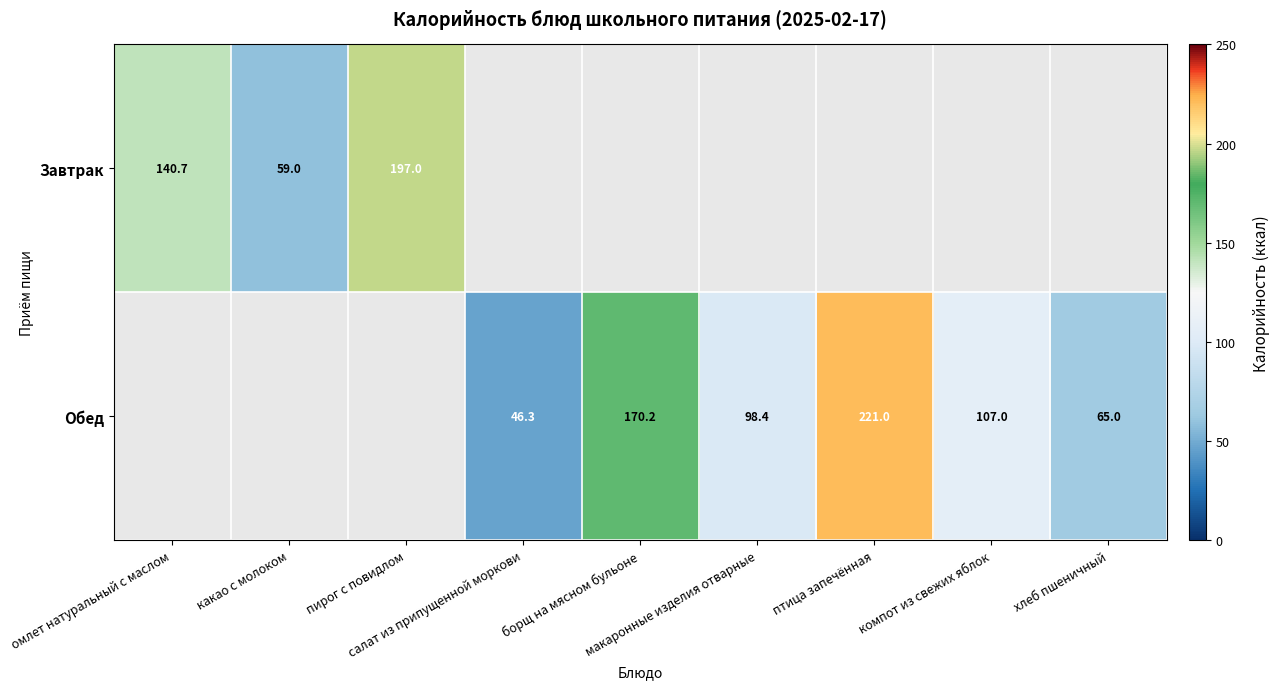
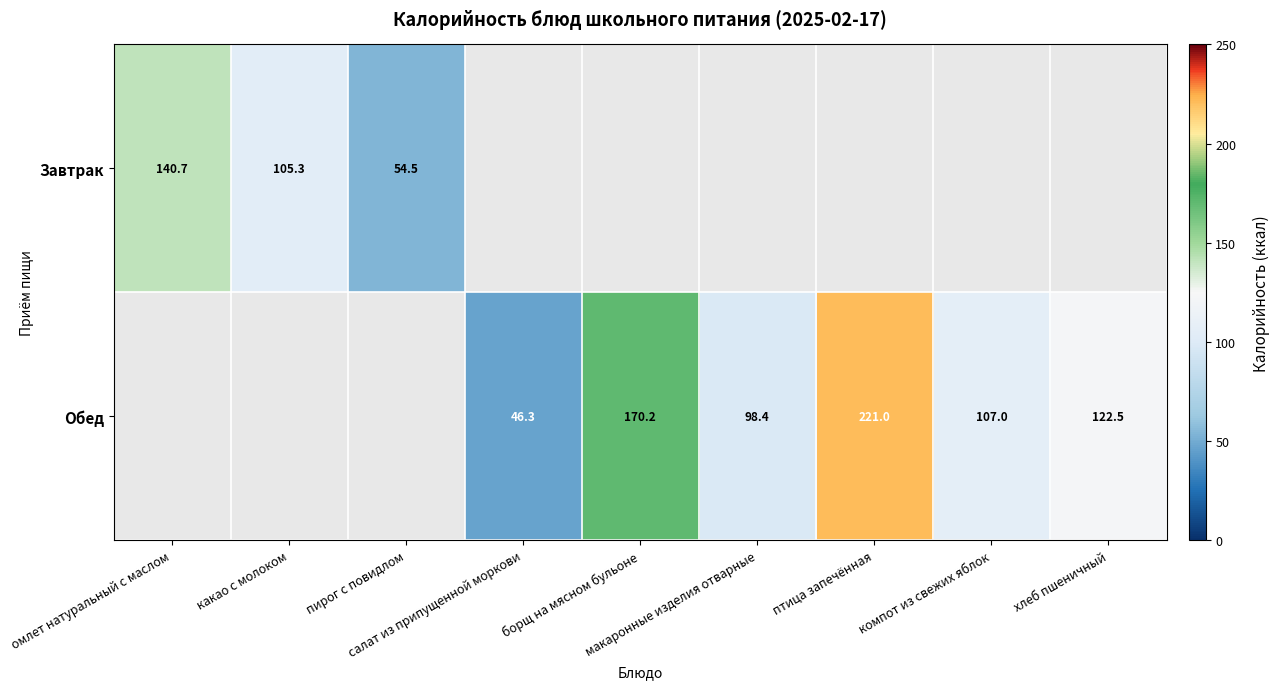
Завтрак, какао с молоком: 59.0 -> 105.3
Завтрак, пирог с повидлом: 197.0 -> 54.5
Обед, хлеб пшеничный: 65.0 -> 122.5
